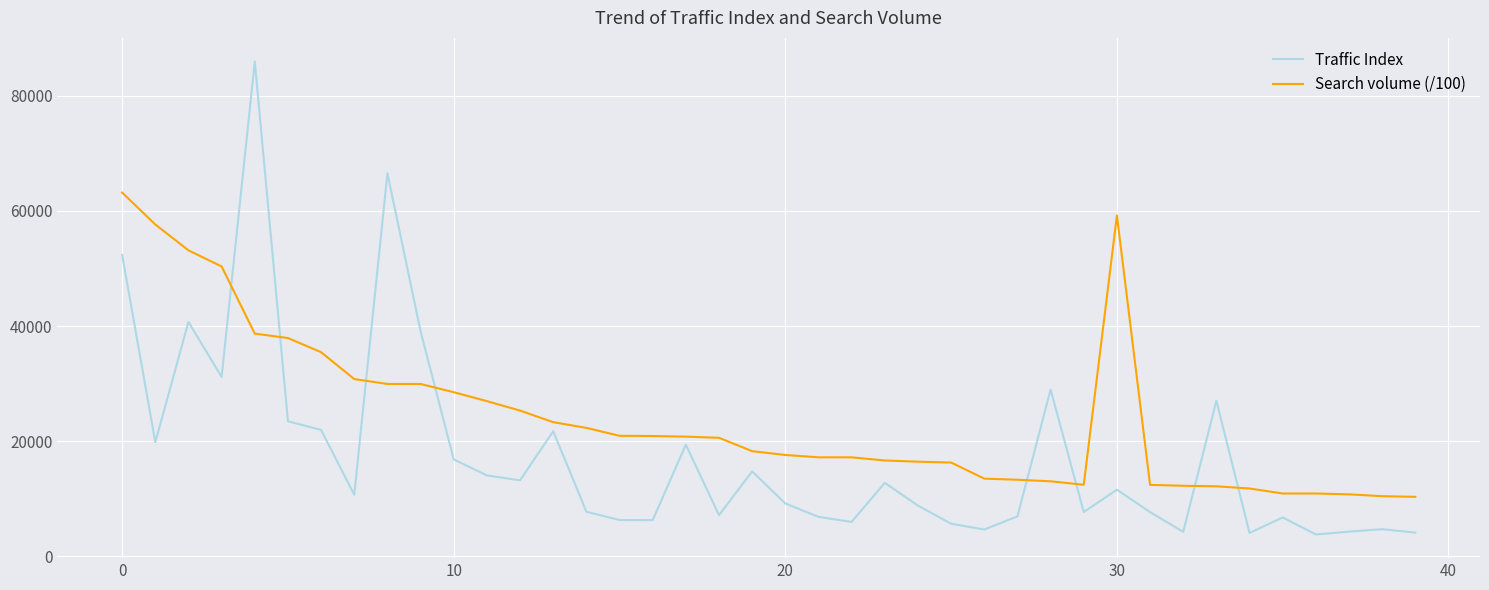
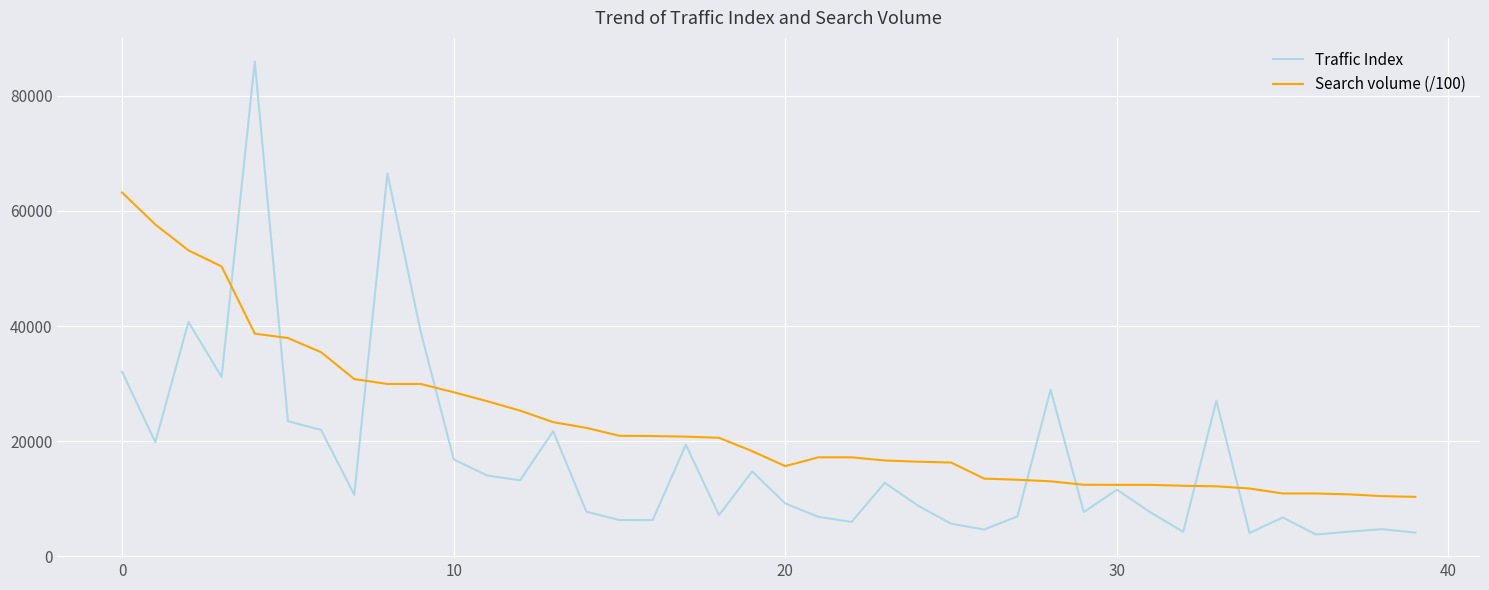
Traffic Index, 0: 52000 -> 32000
Search volume (/100), 20: 18000 -> 16000
Search volume (/100), 30: 59000 -> 12000
